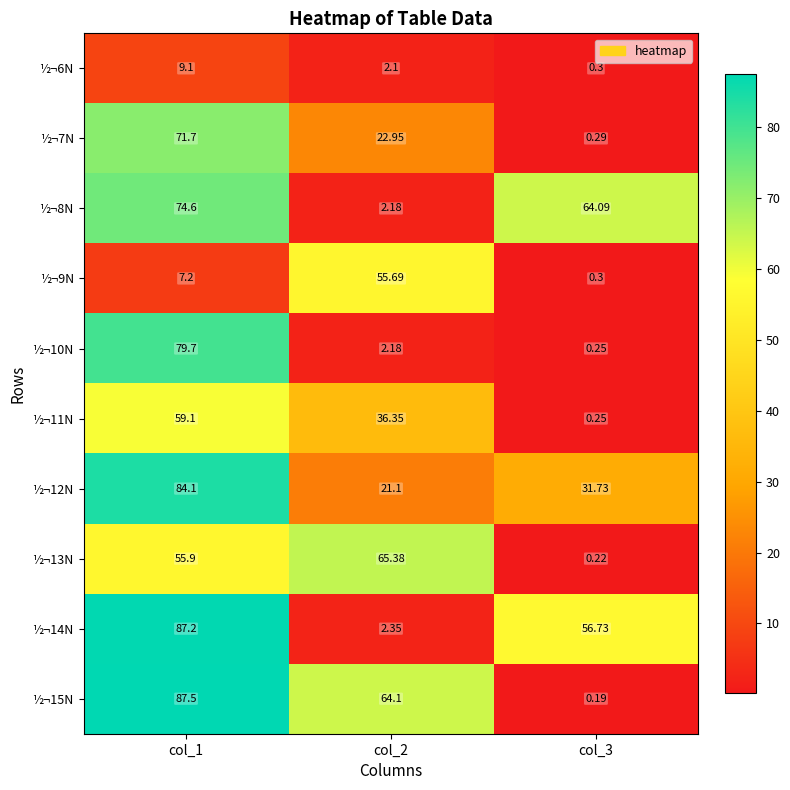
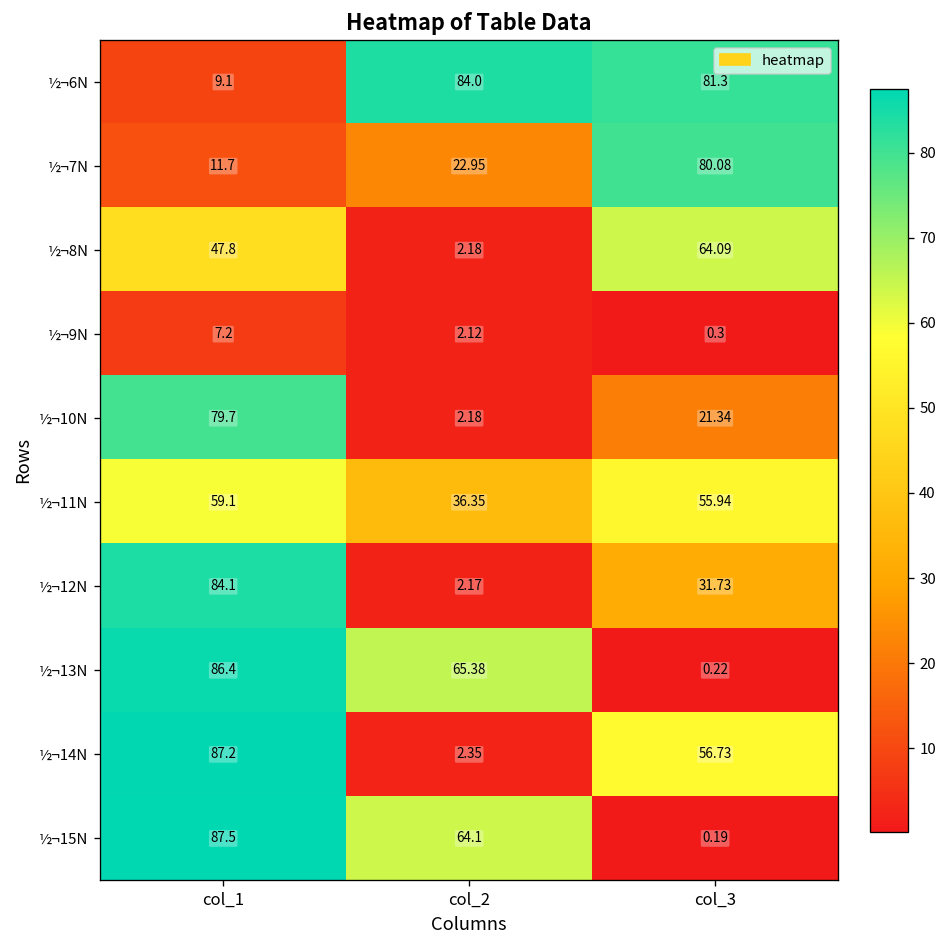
½¬6N, col_2: 2.1 -> 84.0
½¬6N, col_3: 0.3 -> 81.3
½¬7N, col_1: 71.7 -> 11.7
½¬7N, col_3: 0.29 -> 80.08
½¬8N, col_1: 74.6 -> 47.8
½¬9N, col_2: 55.69 -> 2.12
½¬10N, col_3: 0.25 -> 21.34
½¬11N, col_3: 0.25 -> 55.94
½¬12N, col_2: 21.1 -> 2.17
½¬13N, col_1: 55.9 -> 86.4
